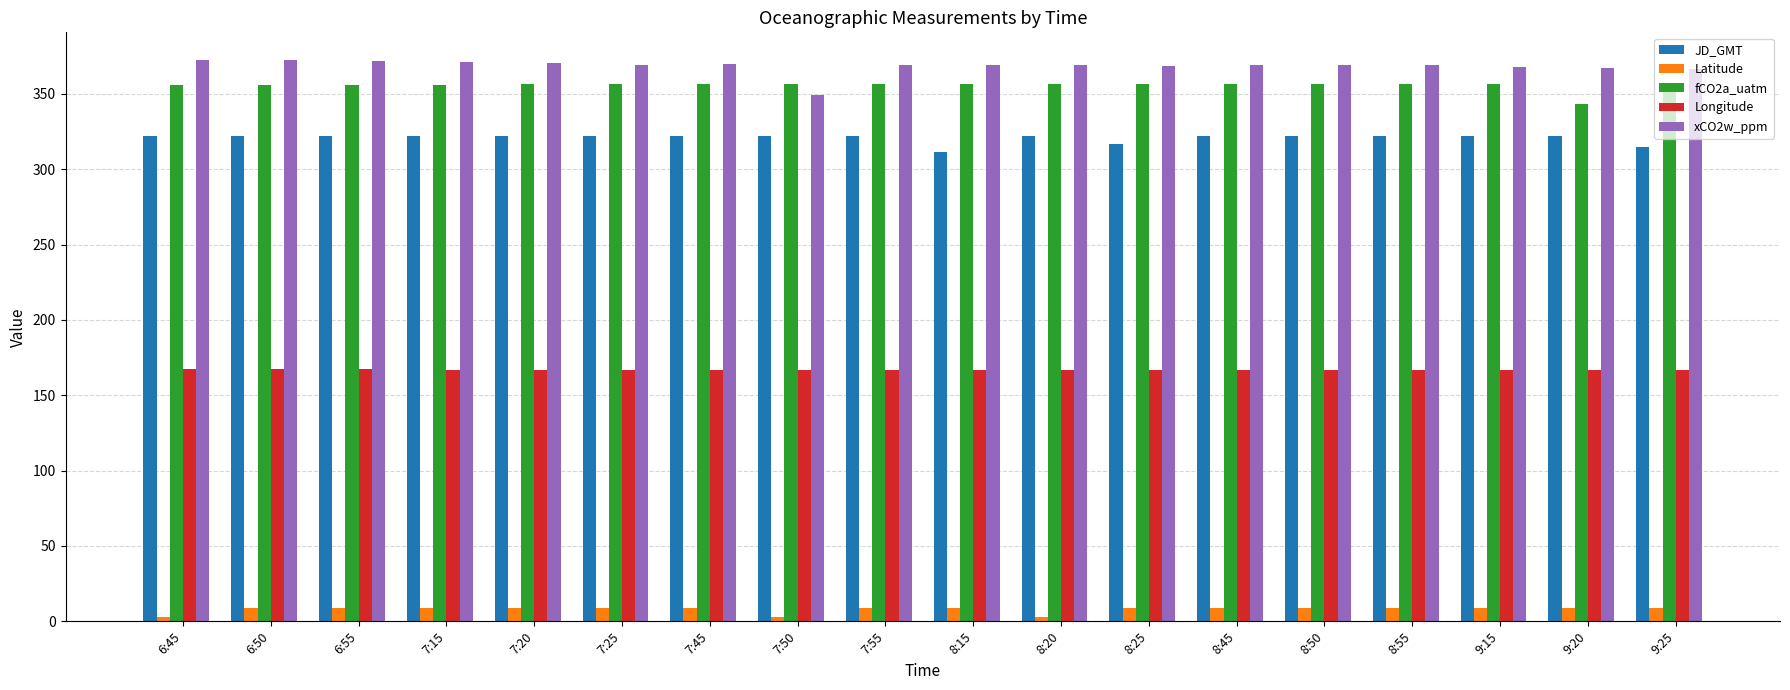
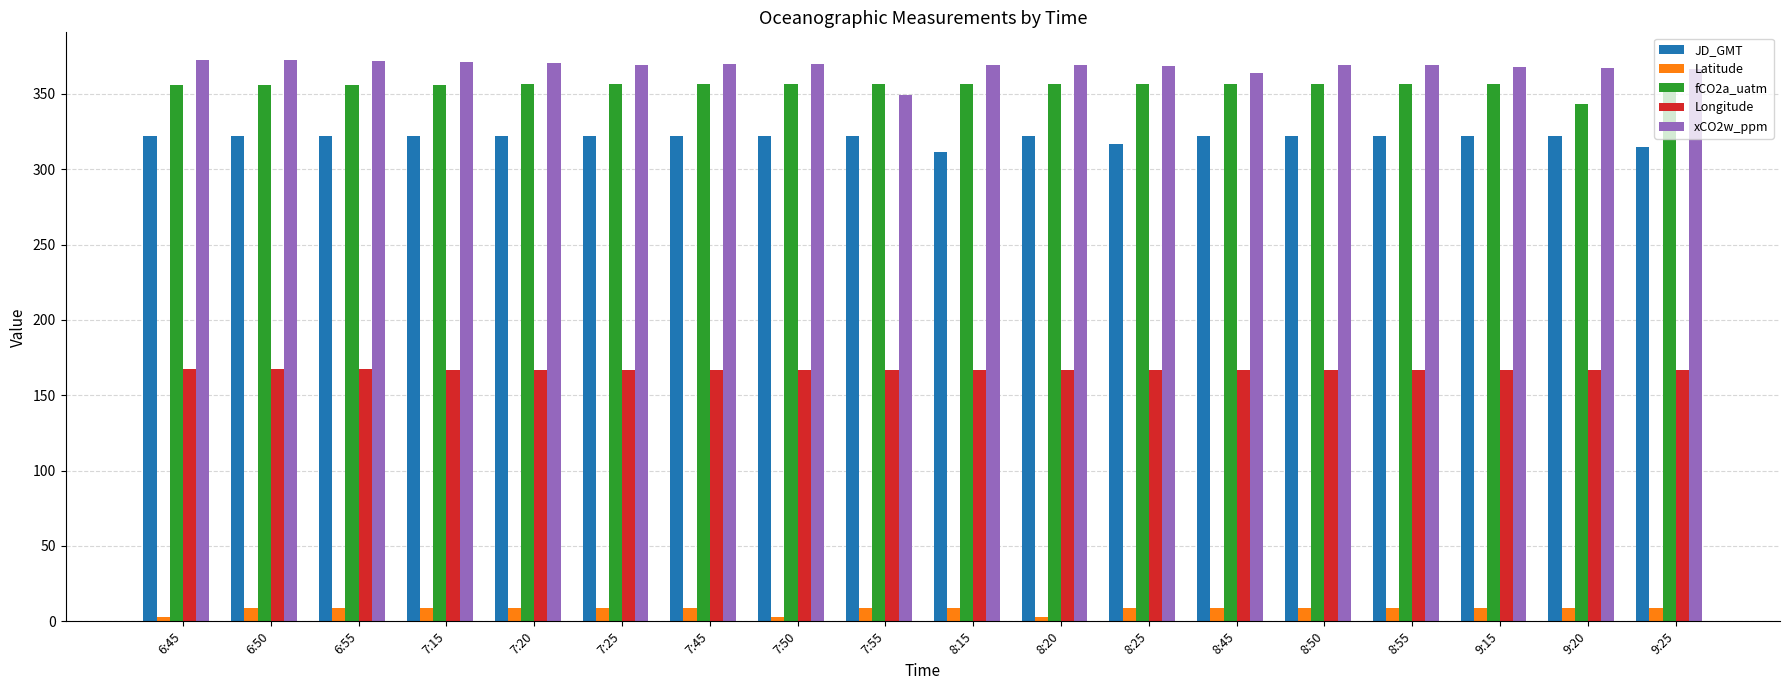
xCO2w_ppm, 7:50: 349 -> 370
xCO2w_ppm, 7:55: 369 -> 349
xCO2w_ppm, 8:45: 369 -> 364
